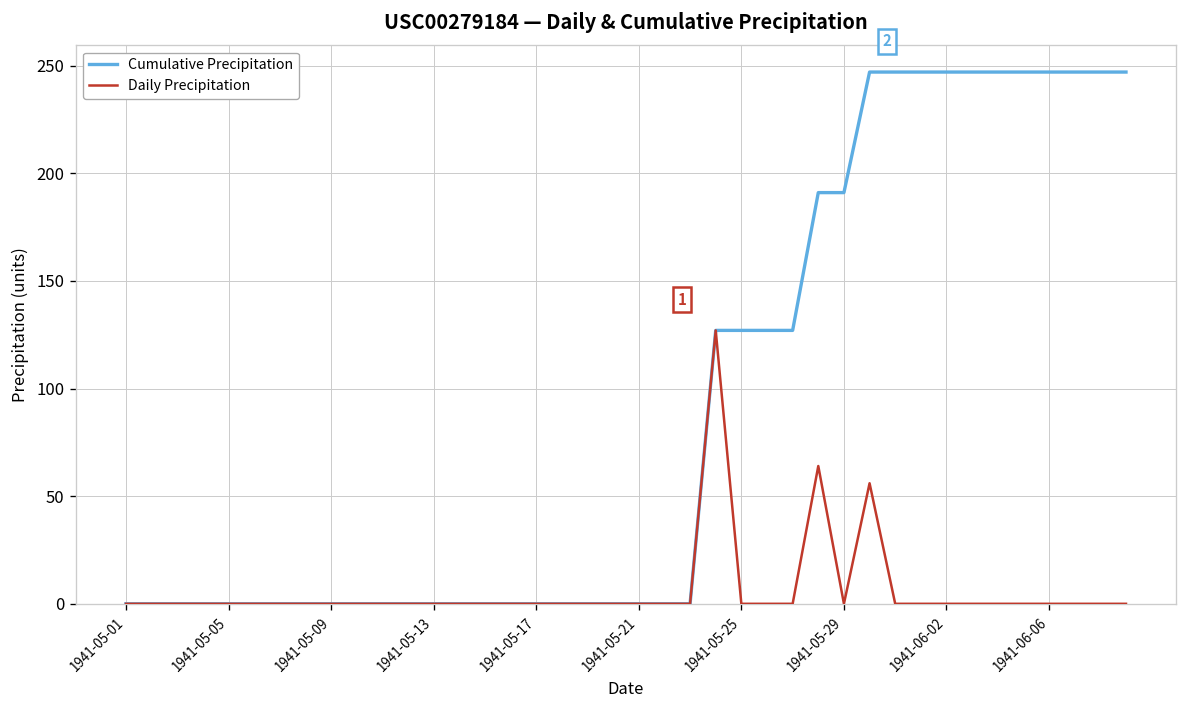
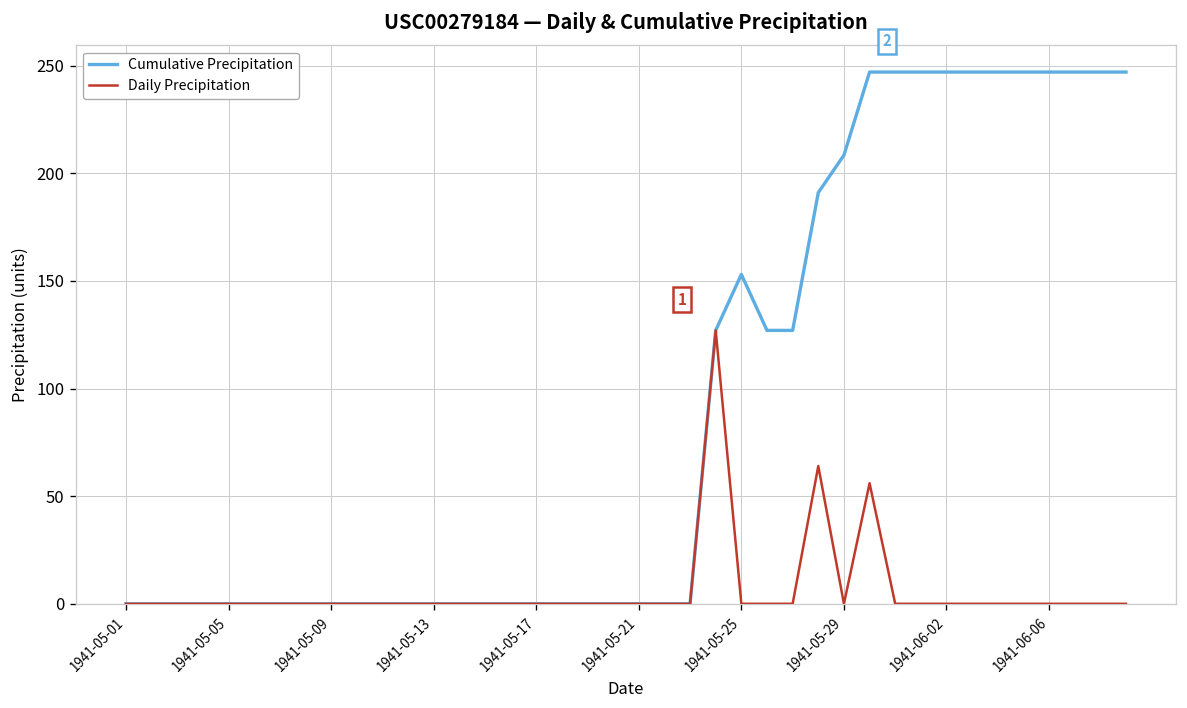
Cumulative Precipitation, 1941-05-25: 127 -> 153
Cumulative Precipitation, 1941-05-29: 191 -> 208
